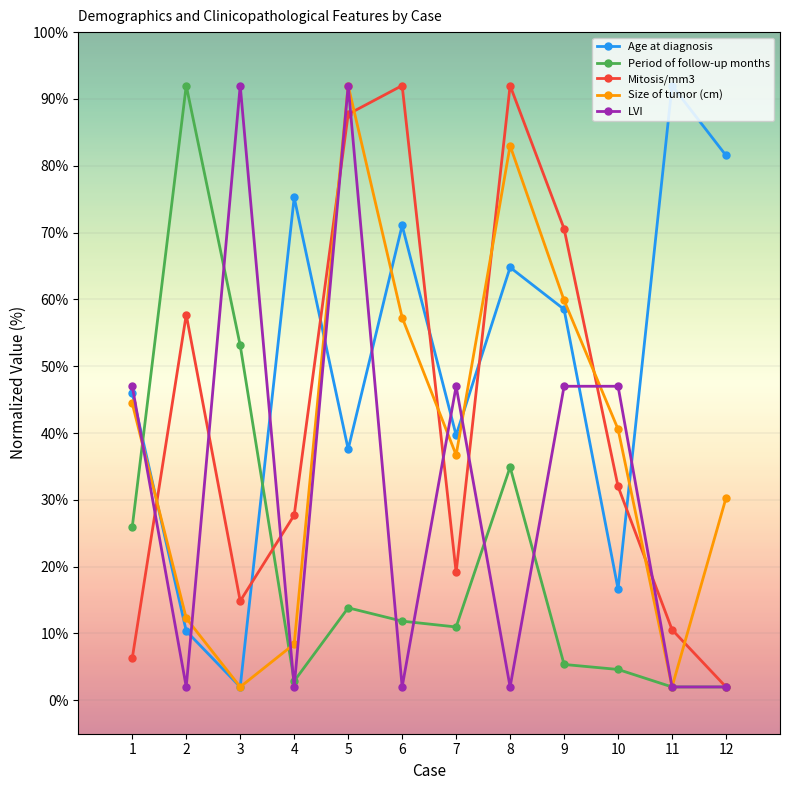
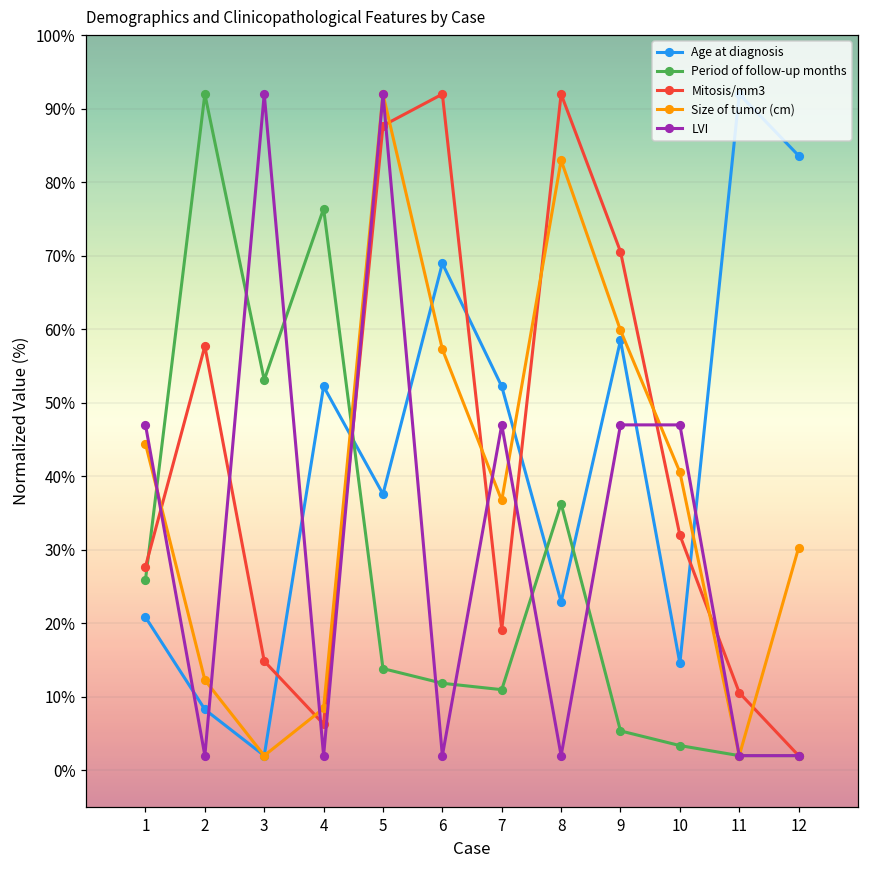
Age at diagnosis, 1: 46% -> 21%
Mitosis/mm3, 1: 6% -> 28%
Age at diagnosis, 2: 10% -> 8%
Age at diagnosis, 4: 75% -> 52%
Period of follow-up months, 4: 3% -> 76%
Mitosis/mm3, 4: 28% -> 6%
Age at diagnosis, 6: 71% -> 69%
Age at diagnosis, 7: 40% -> 52%
Age at diagnosis, 8: 65% -> 23%
Period of follow-up months, 8: 35% -> 36%
Age at diagnosis, 10: 17% -> 15%
Period of follow-up months, 10: 5% -> 3%
Age at diagnosis, 12: 82% -> 84%
